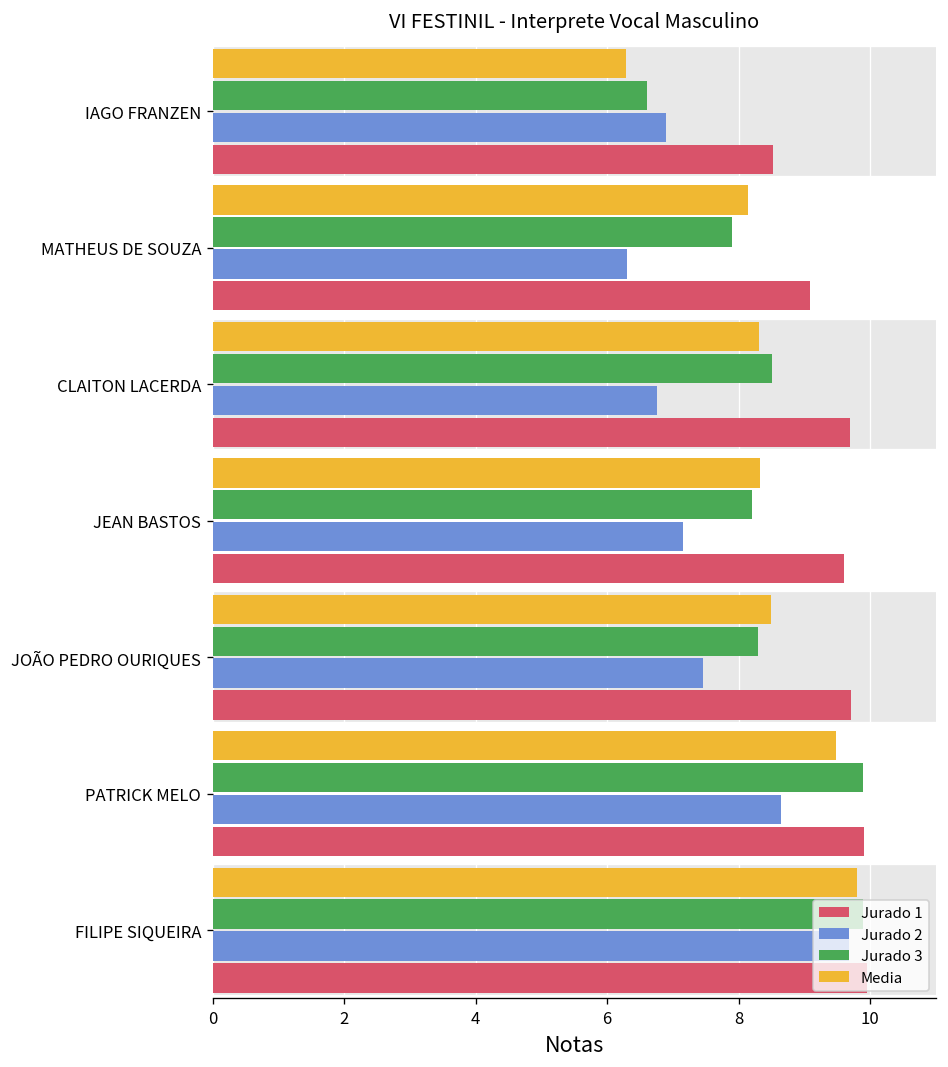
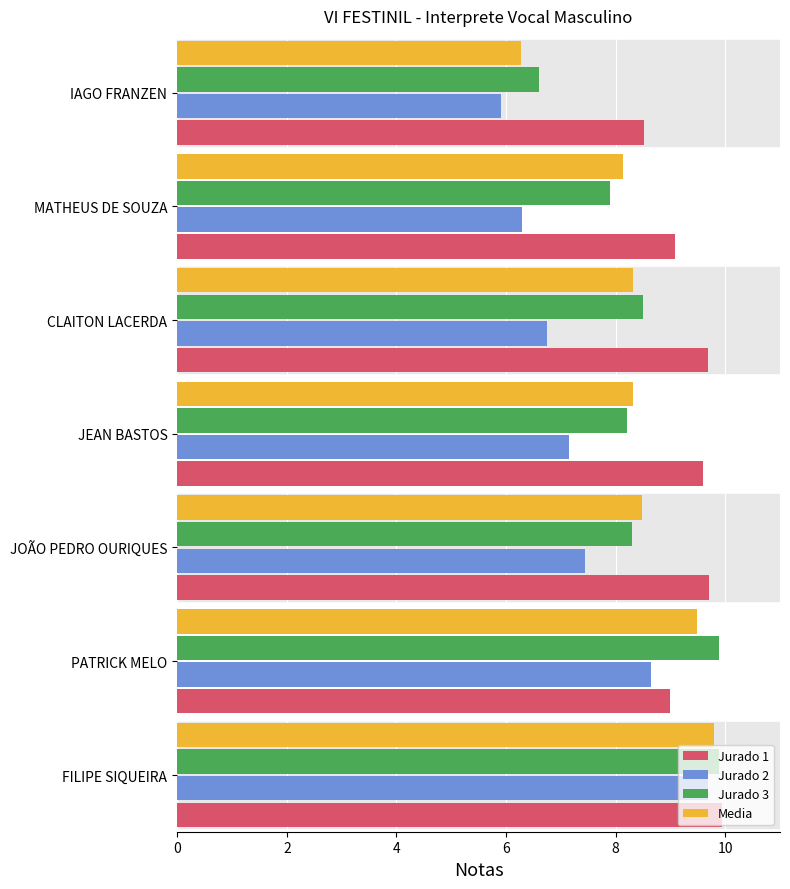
Jurado 2, IAGO FRANZEN: 6.9 -> 5.9
Jurado 1, PATRICK MELO: 9.9 -> 9.0
